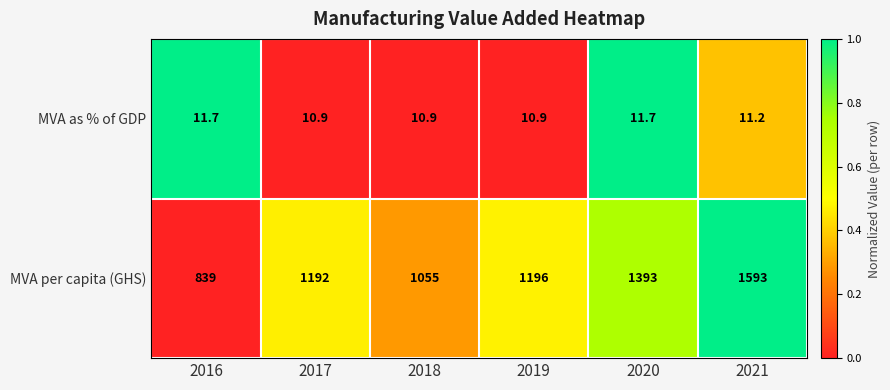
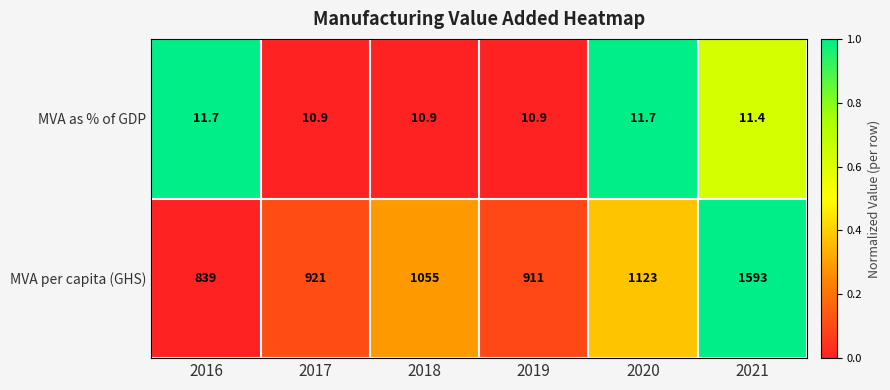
MVA as % of GDP, 2021: 11.2 -> 11.4
MVA per capita (GHS), 2017: 1192 -> 921
MVA per capita (GHS), 2019: 1196 -> 911
MVA per capita (GHS), 2020: 1393 -> 1123
